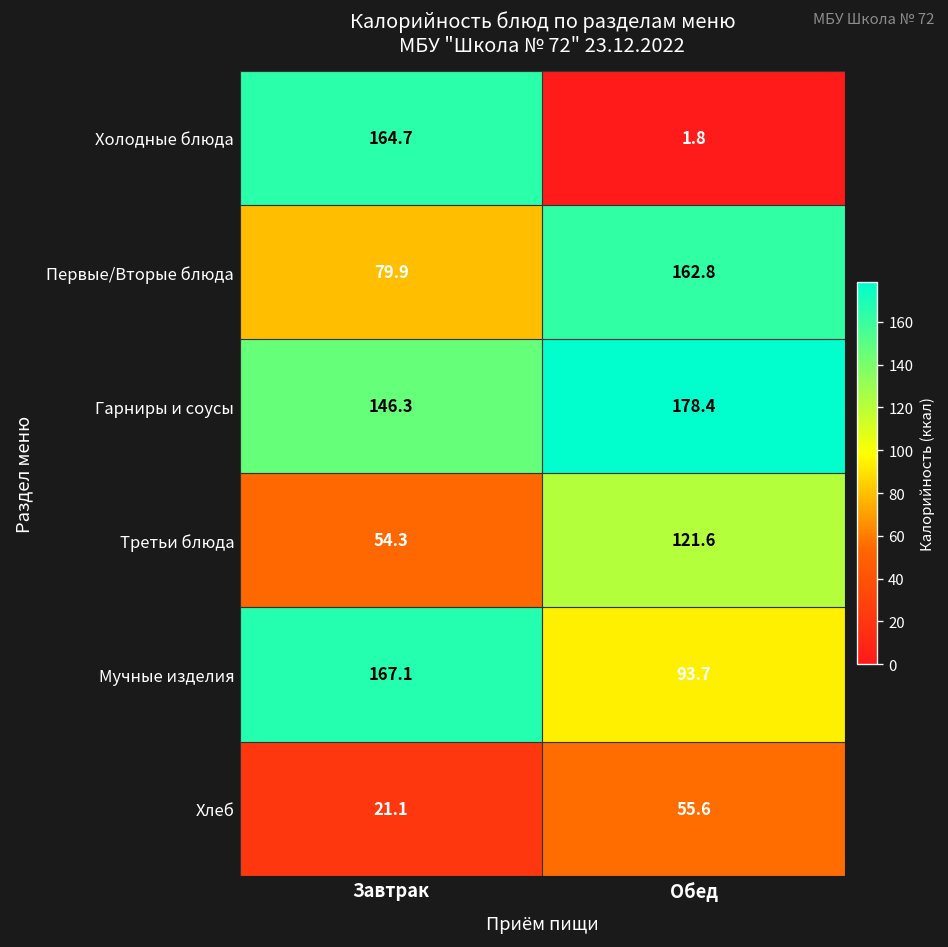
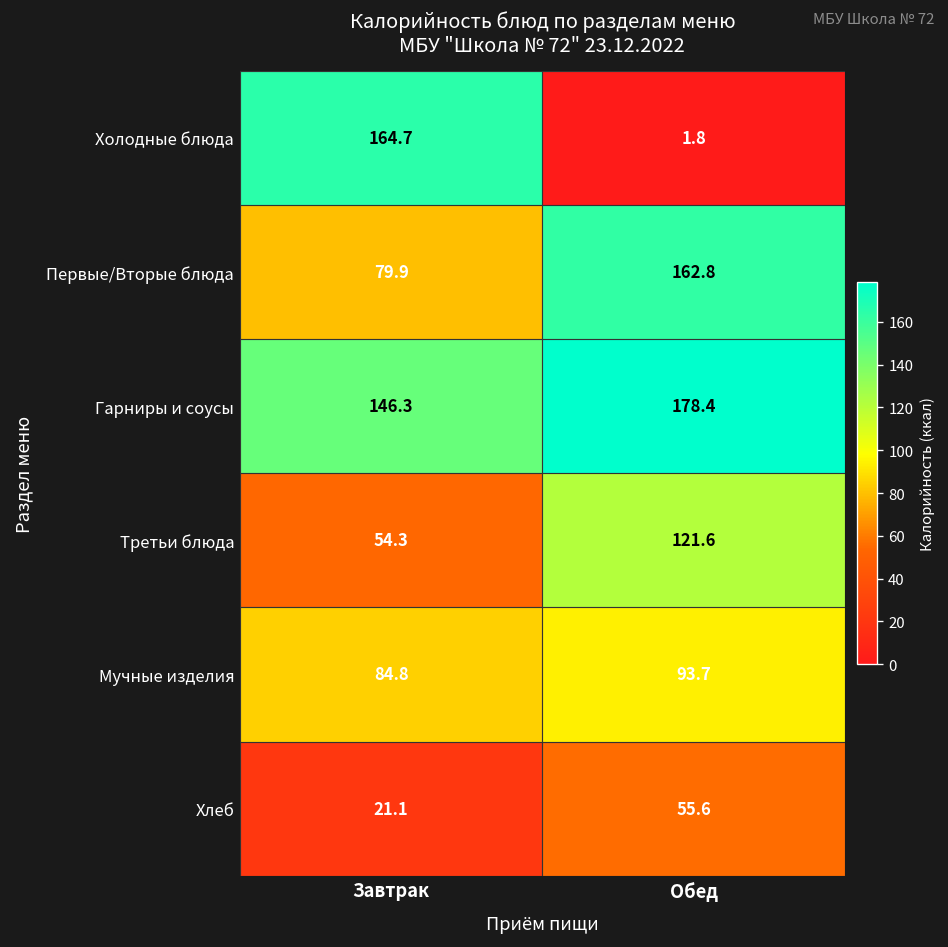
Мучные изделия, Завтрак: 167.1 -> 84.8
